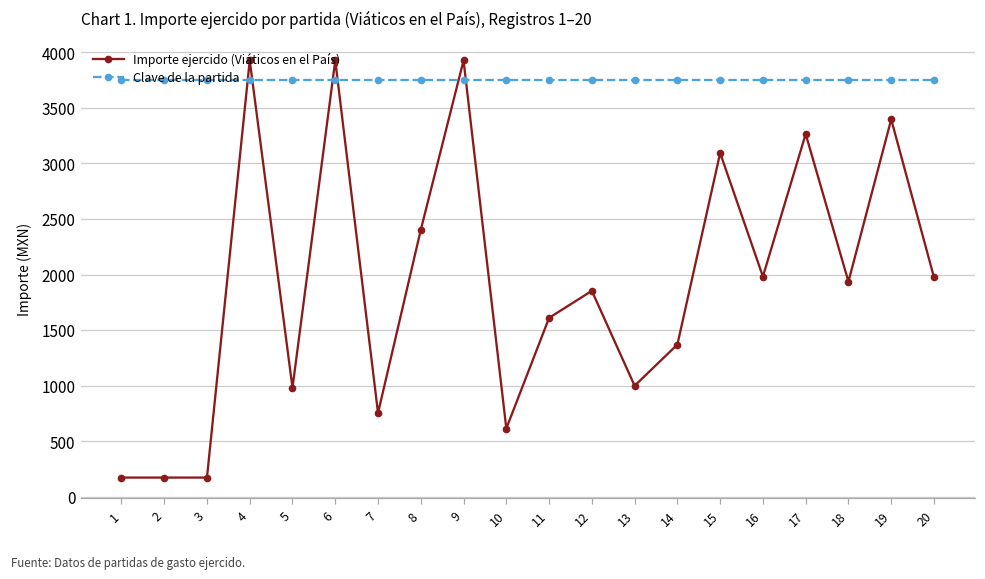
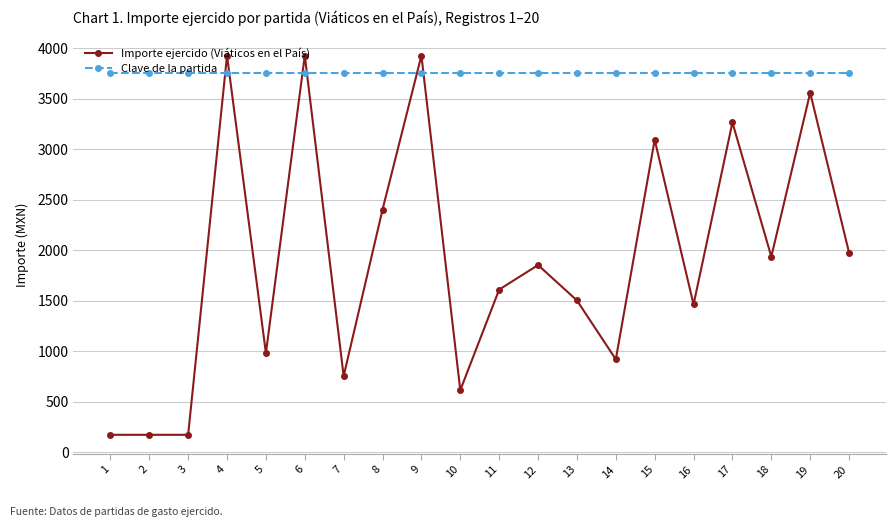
Importe ejercido (Viáticos en el País), 13: 1000 -> 1500
Importe ejercido (Viáticos en el País), 14: 1370 -> 920
Importe ejercido (Viáticos en el País), 16: 1980 -> 1460
Importe ejercido (Viáticos en el País), 19: 3400 -> 3560
